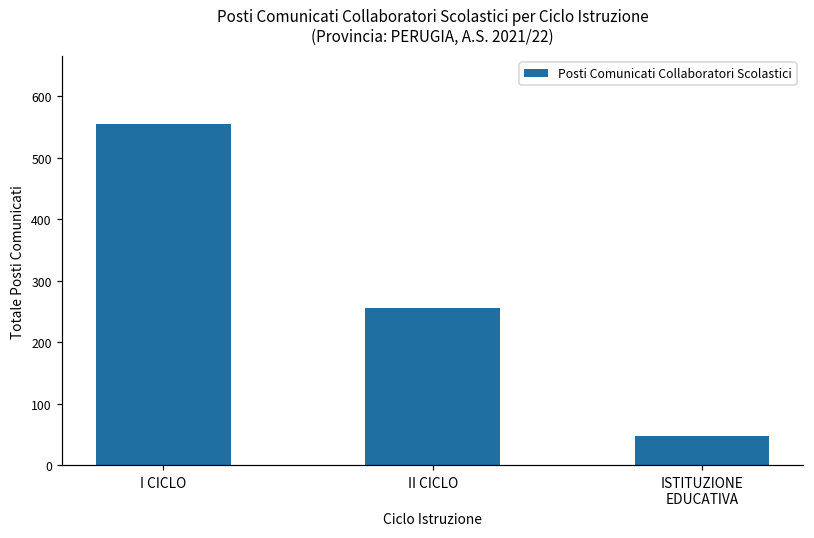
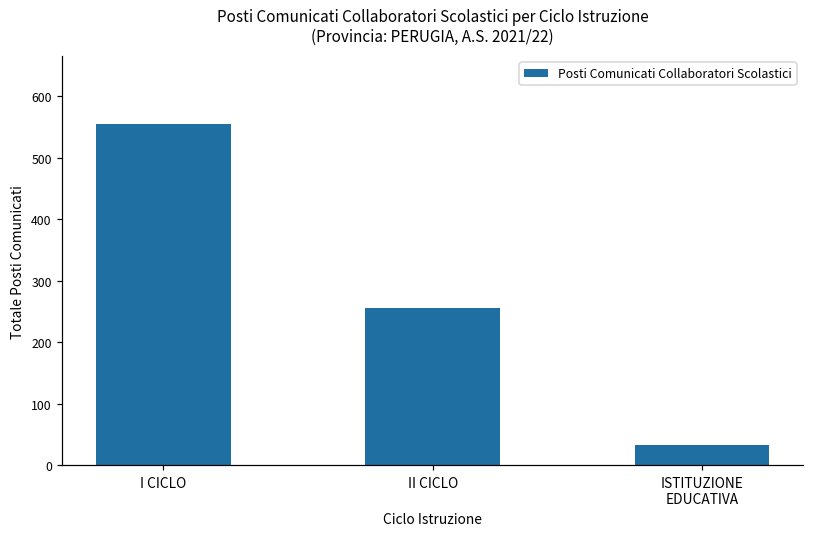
ISTITUZIONE EDUCATIVA: 50 -> 30
